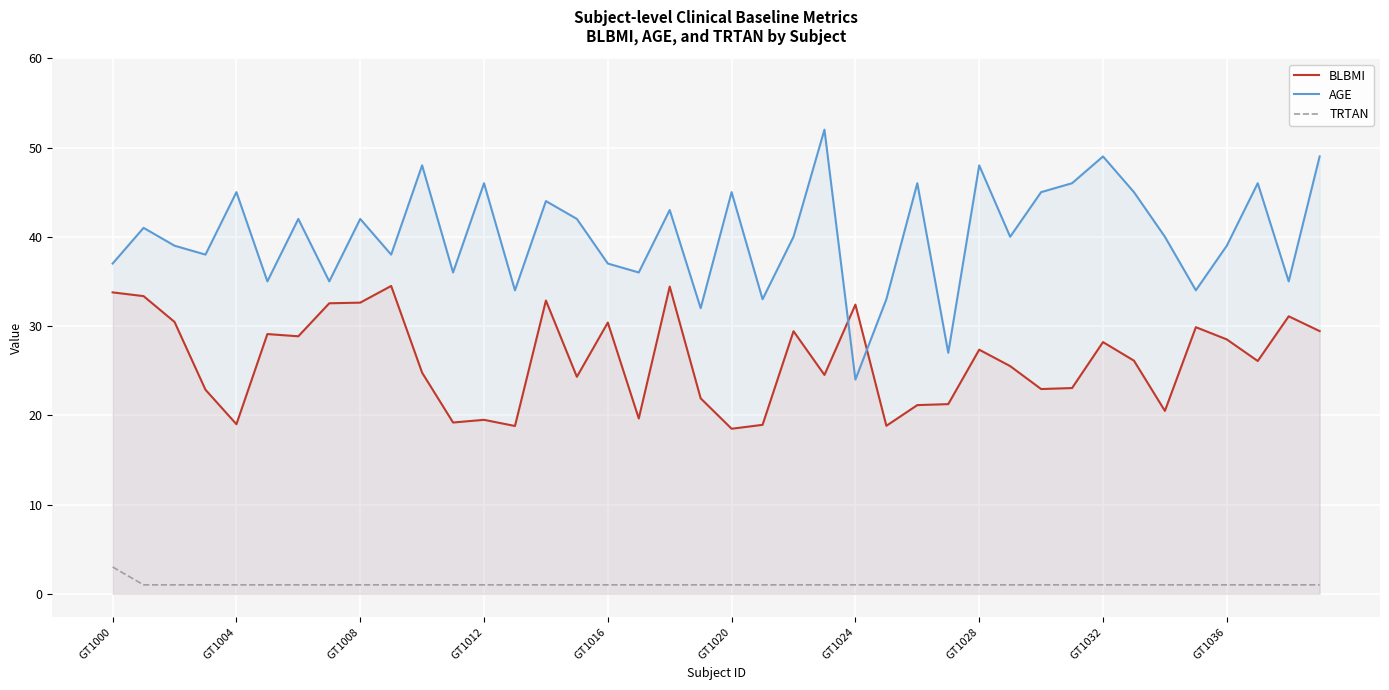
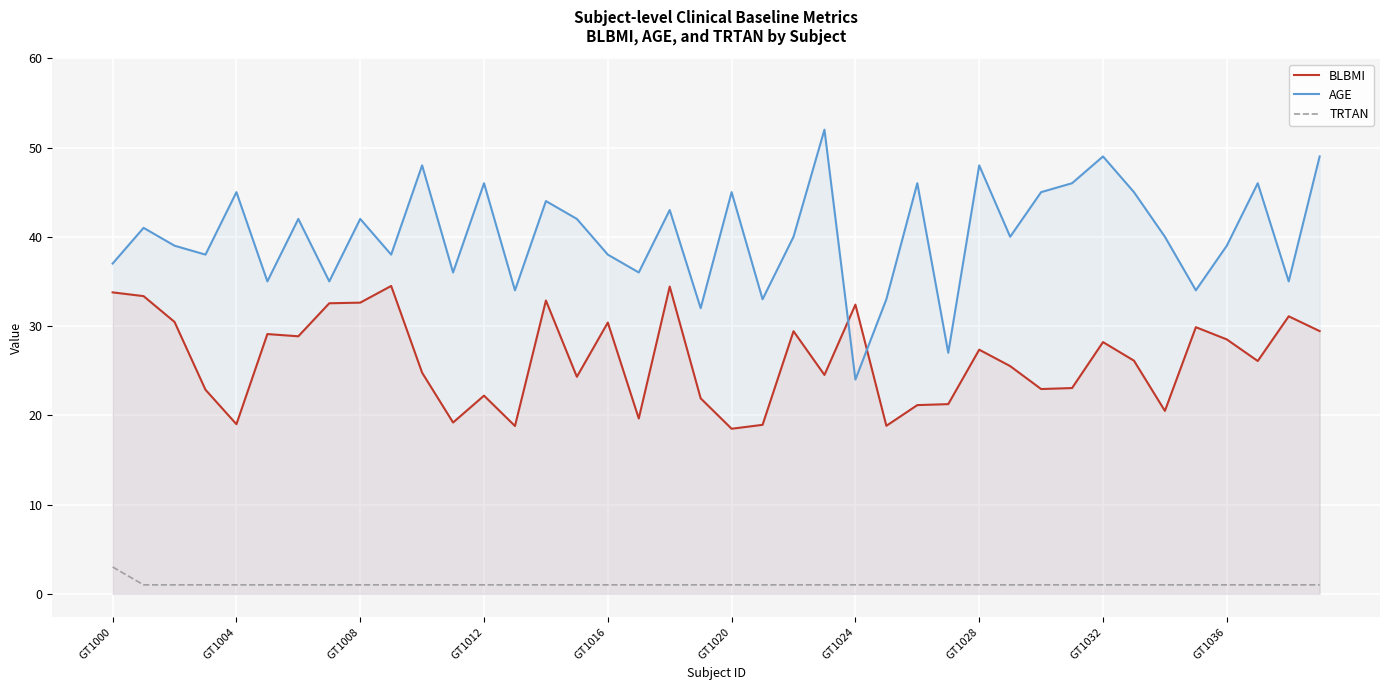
BLBMI, GT1012: 19 -> 22
AGE, GT1016: 37 -> 38
